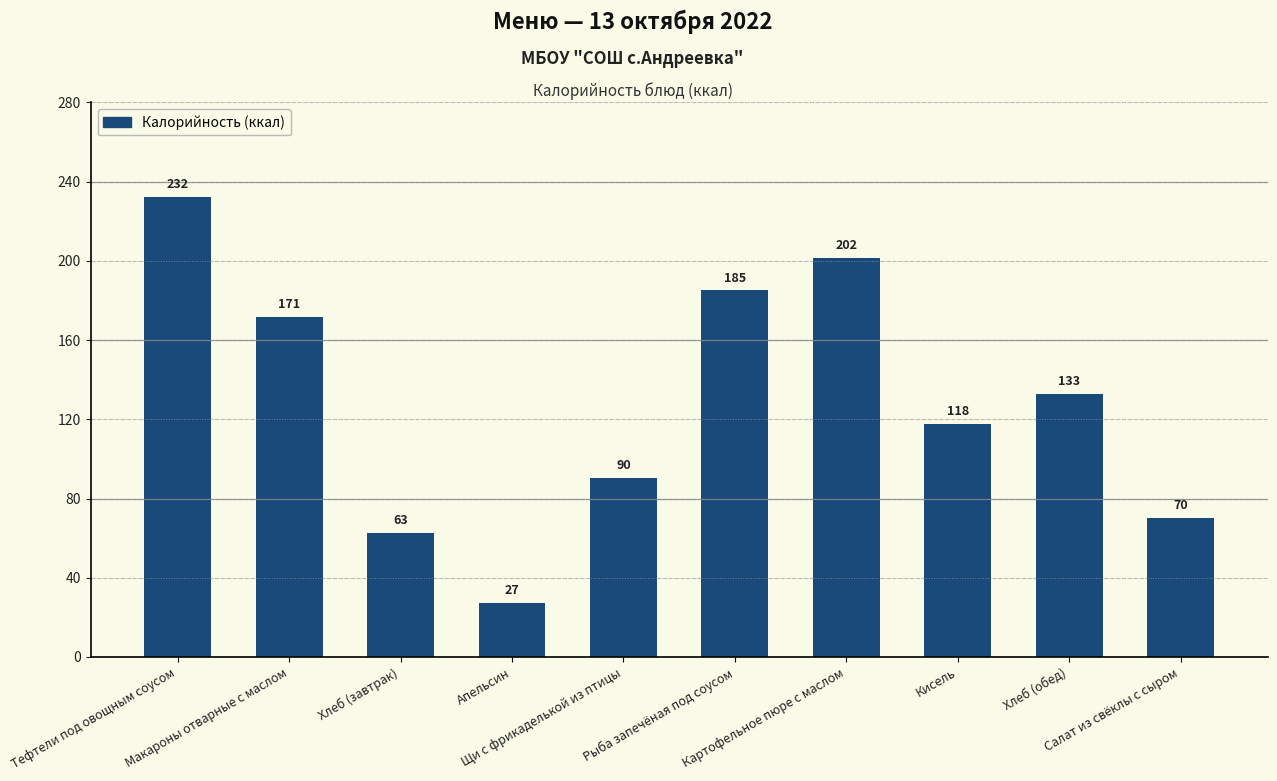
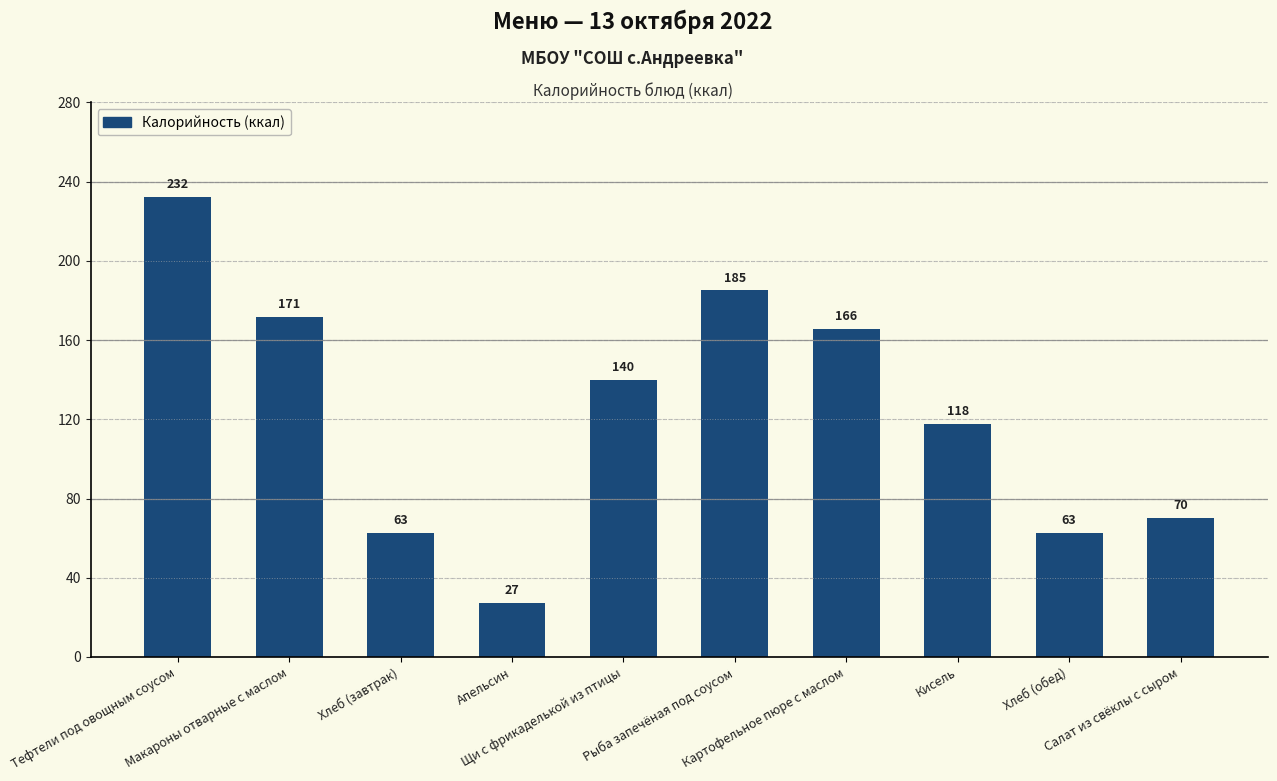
Щи с фрикаделькой из птицы: 90 -> 140
Картофельное пюре с маслом: 202 -> 166
Хлеб (обед): 133 -> 63
